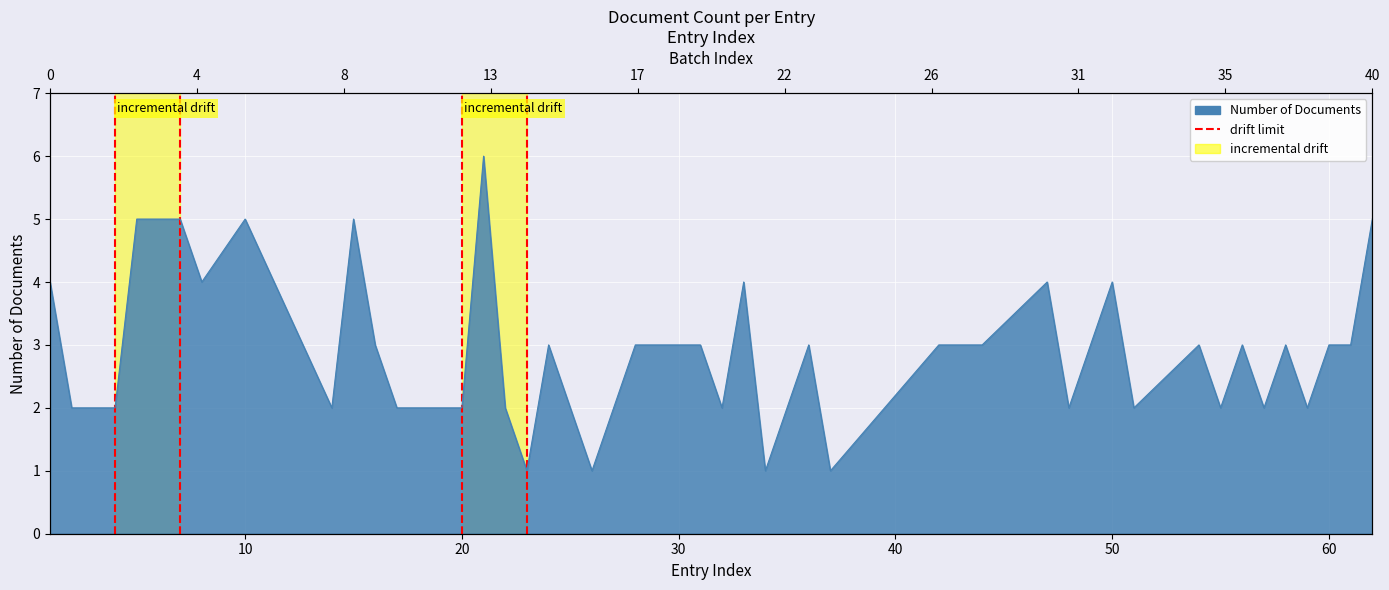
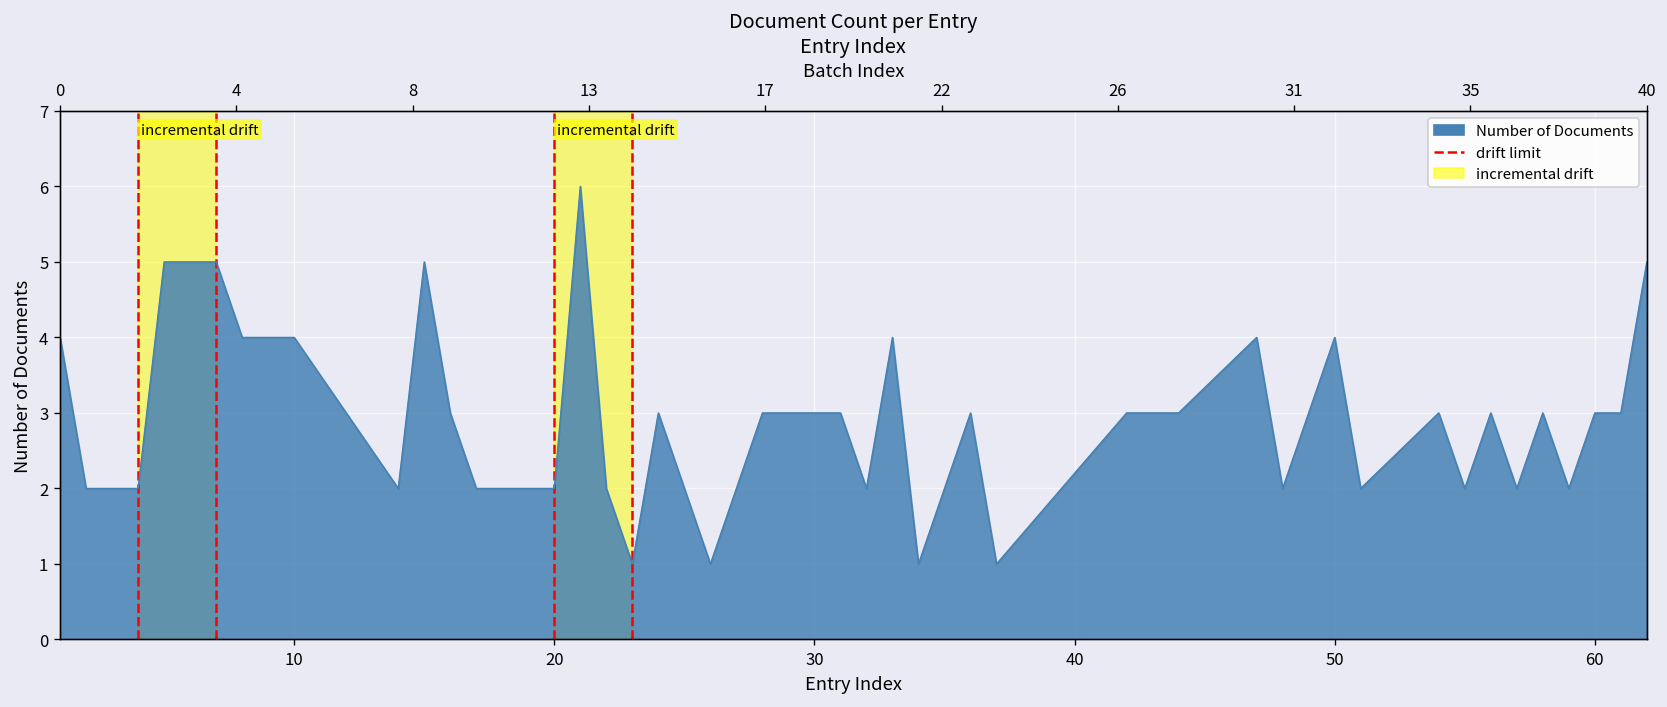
10: 5 -> 4
